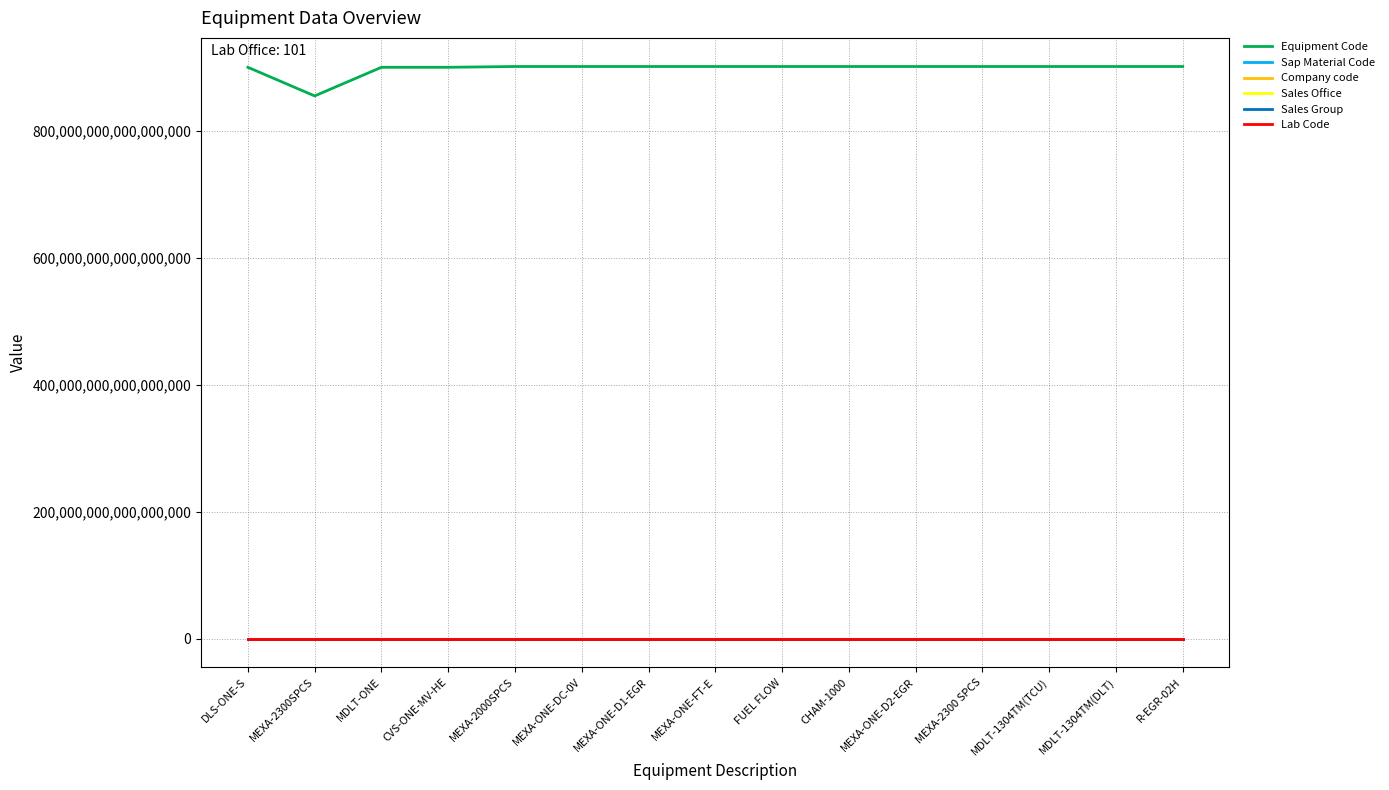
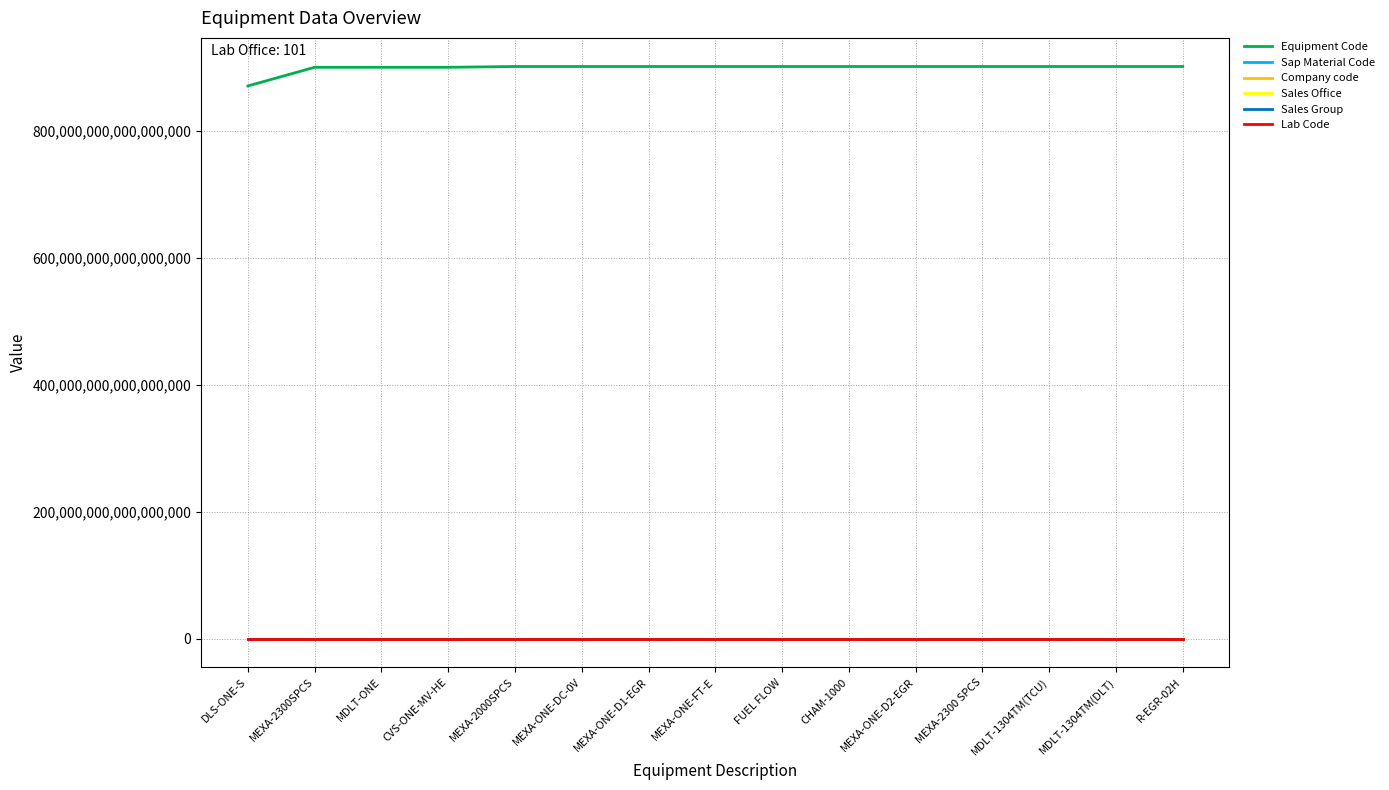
Equipment Code, DLS-ONE-S: 900,000,000,000,000,000 -> 870,000,000,000,000,000
Equipment Code, MEXA-2300SPCS: 850,000,000,000,000,000 -> 900,000,000,000,000,000
